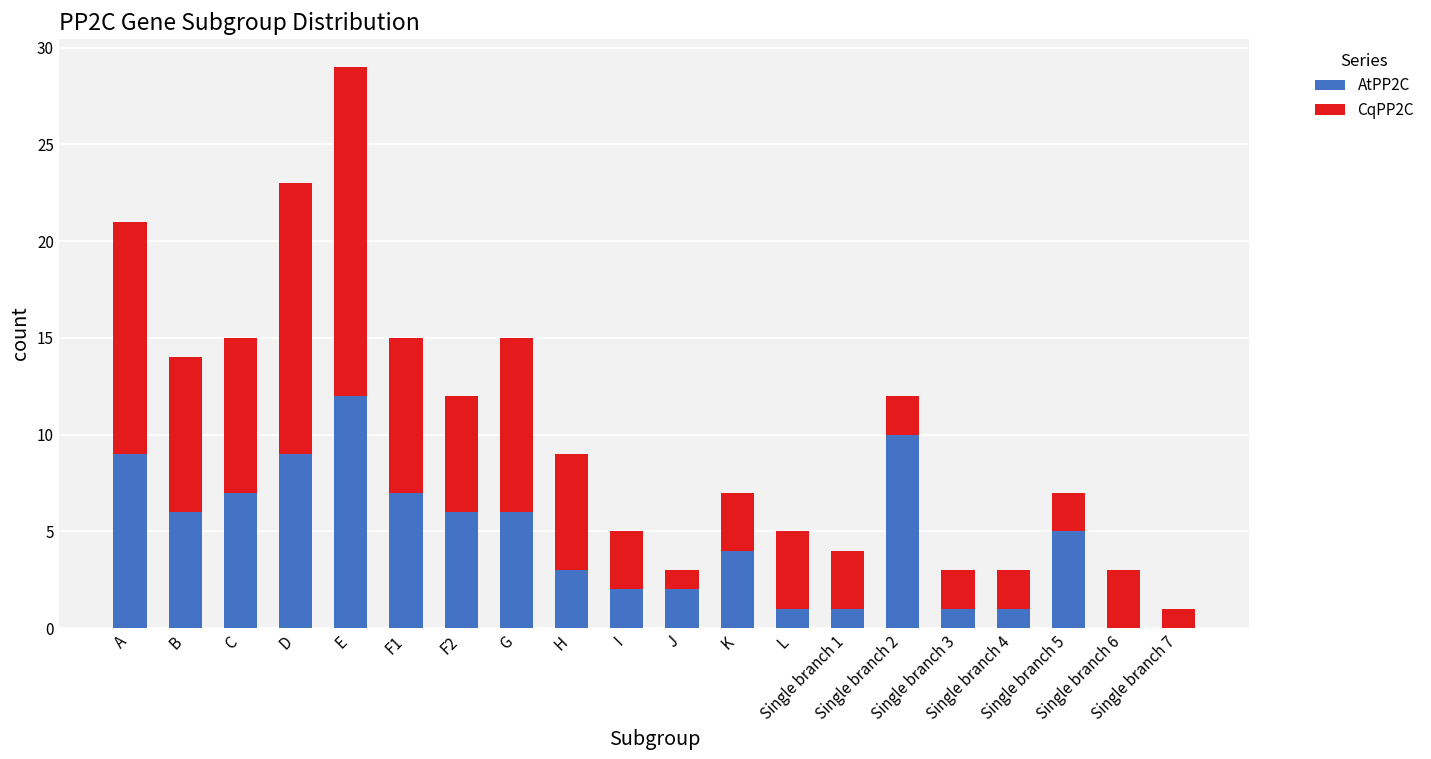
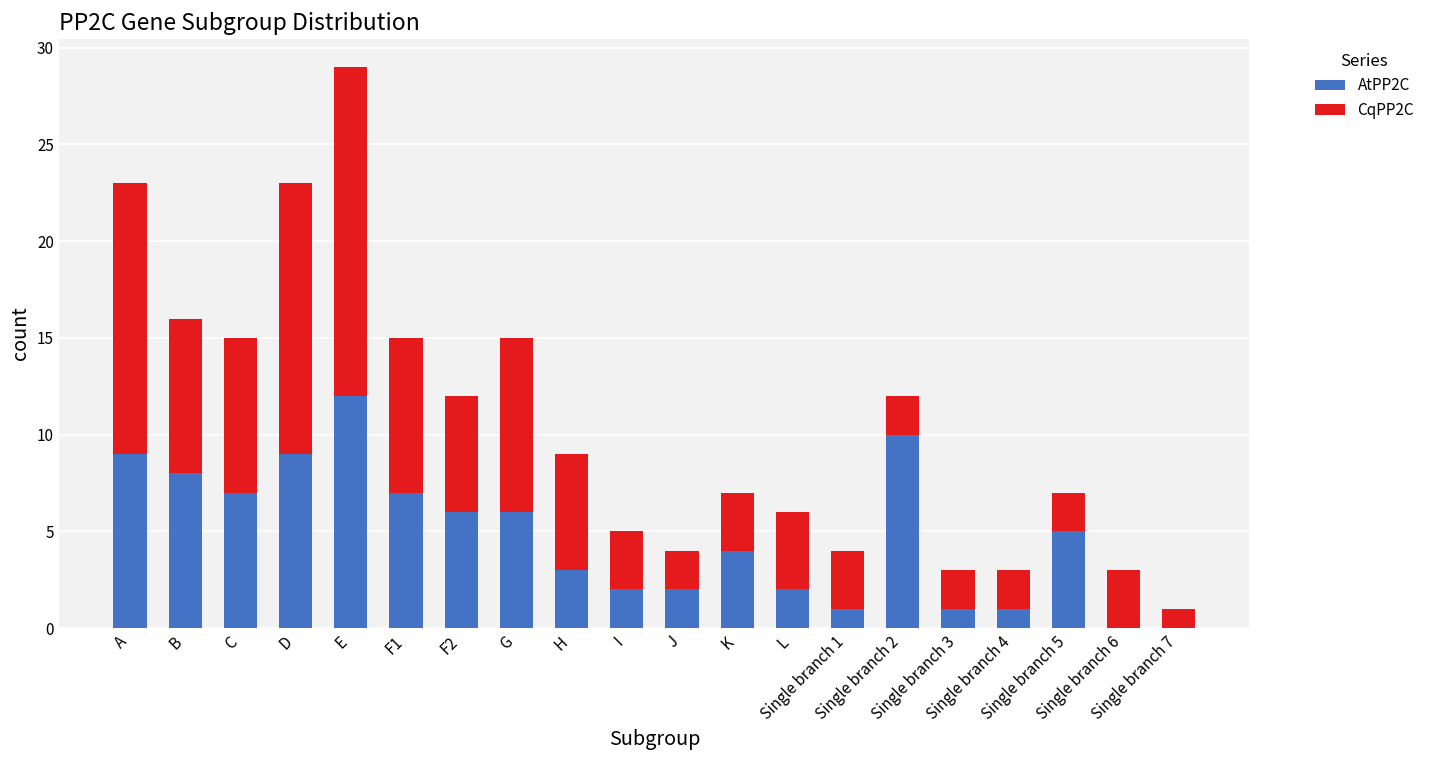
CqPP2C, A: 12 -> 14
AtPP2C, B: 6 -> 8
CqPP2C, J: 1 -> 2
AtPP2C, L: 1 -> 2
